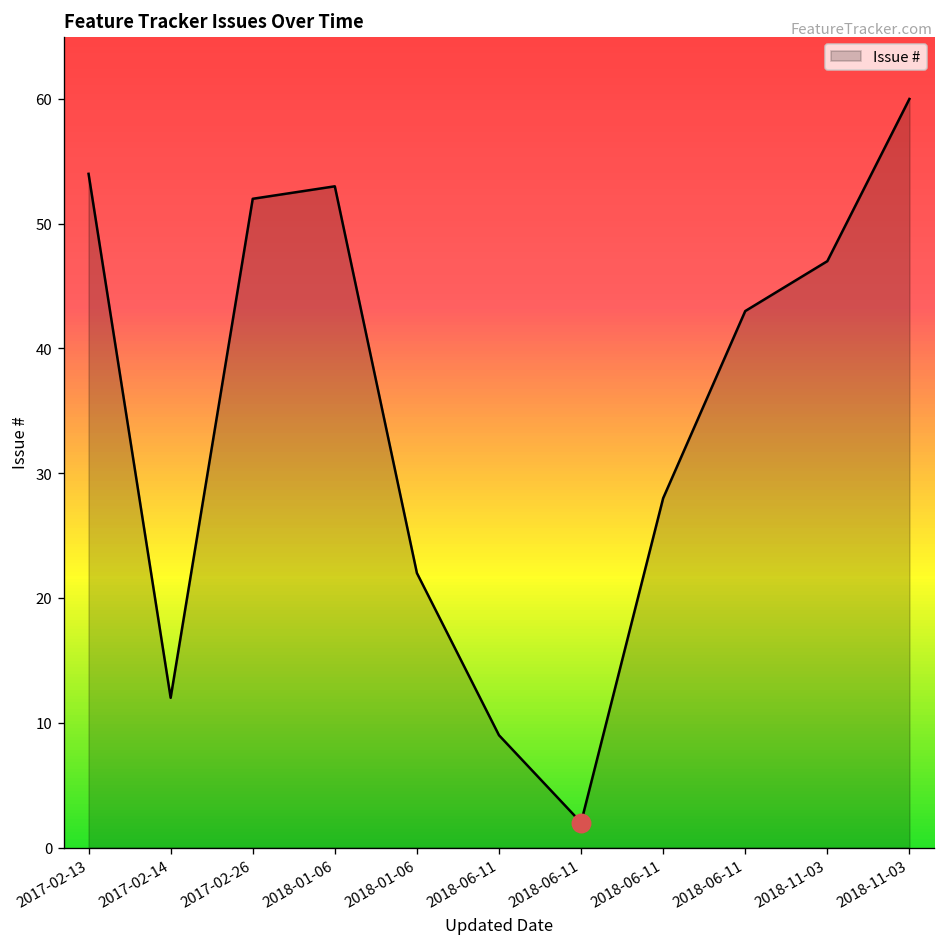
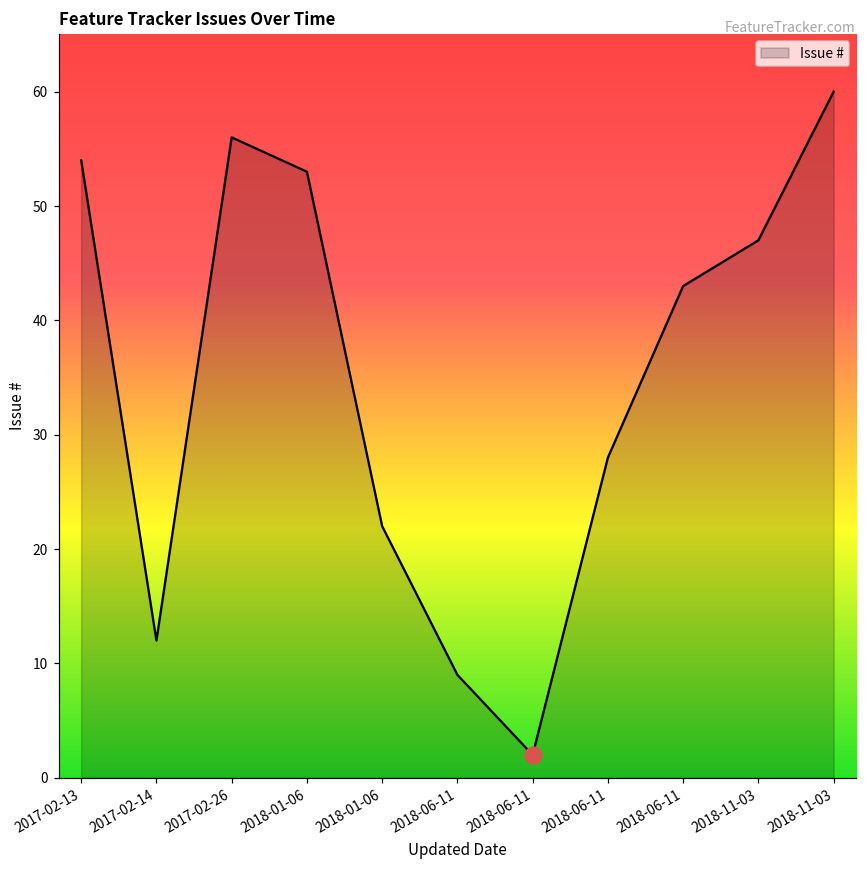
Issue #, 2017-02-26: 52 -> 56
